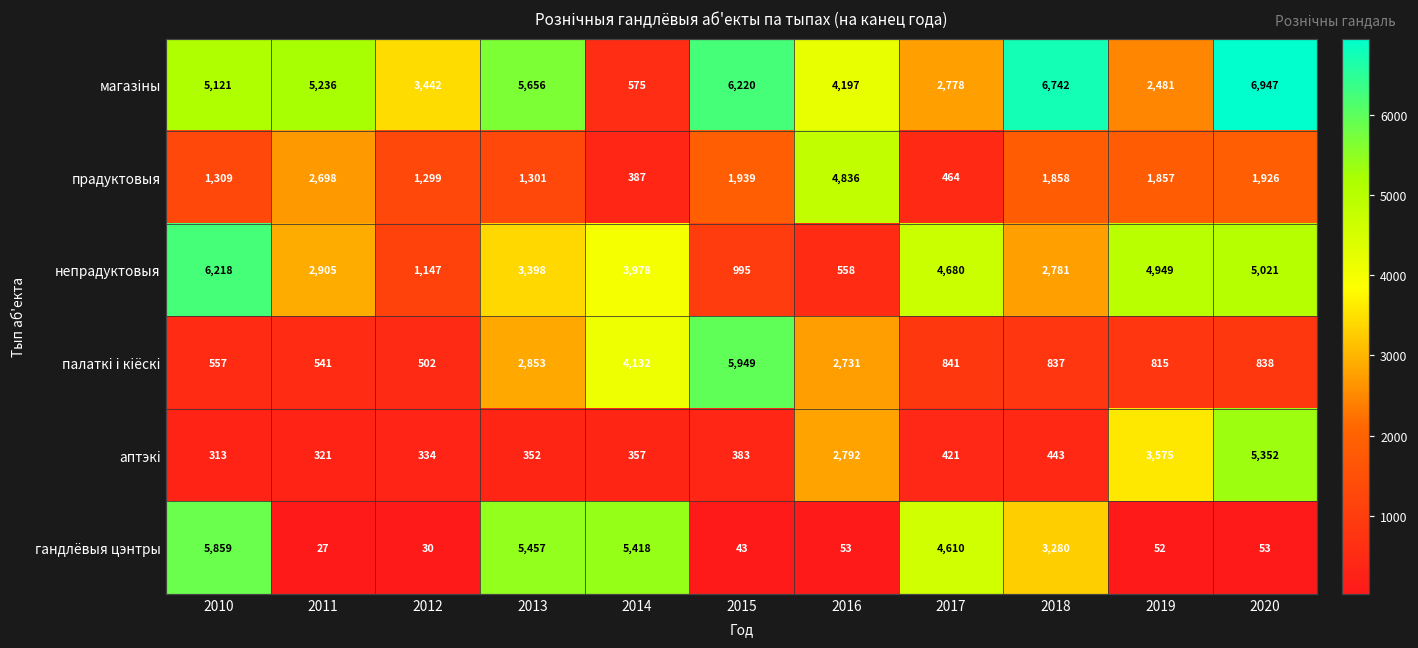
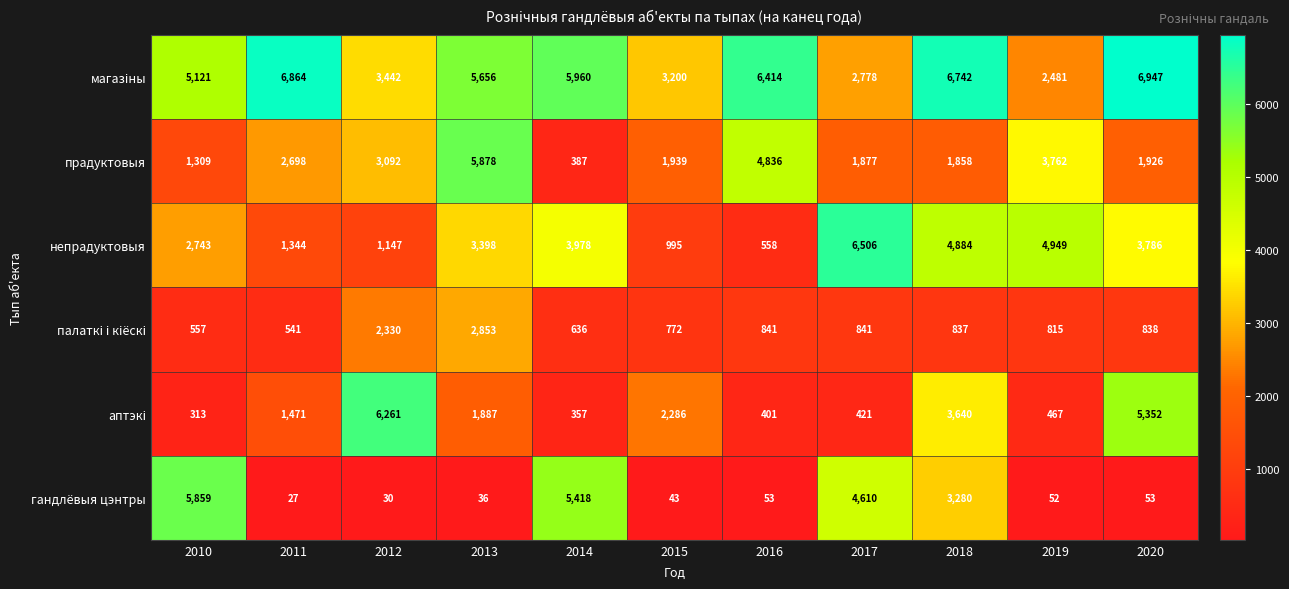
магазіны, 2011: 5,236 -> 6,864
магазіны, 2014: 575 -> 5,960
магазіны, 2015: 6,220 -> 3,200
магазіны, 2016: 4,197 -> 6,414
прадуктовыя, 2012: 1,299 -> 3,092
прадуктовыя, 2013: 1,301 -> 5,878
прадуктовыя, 2017: 464 -> 1,877
прадуктовыя, 2019: 1,857 -> 3,762
непрадуктовыя, 2010: 6,218 -> 2,743
непрадуктовыя, 2011: 2,905 -> 1,344
непрадуктовыя, 2017: 4,680 -> 6,506
непрадуктовыя, 2018: 2,781 -> 4,884
непрадуктовыя, 2020: 5,021 -> 3,786
палаткі і кіёскі, 2012: 502 -> 2,330
палаткі і кіёскі, 2014: 4,132 -> 636
палаткі і кіёскі, 2015: 5,949 -> 772
палаткі і кіёскі, 2016: 2,731 -> 841
аптэкі, 2011: 321 -> 1,471
аптэкі, 2012: 334 -> 6,261
аптэкі, 2013: 352 -> 1,887
аптэкі, 2015: 383 -> 2,286
аптэкі, 2016: 2,792 -> 401
аптэкі, 2018: 443 -> 3,640
аптэкі, 2019: 3,575 -> 467
гандлёвыя цэнтры, 2013: 5,457 -> 36
